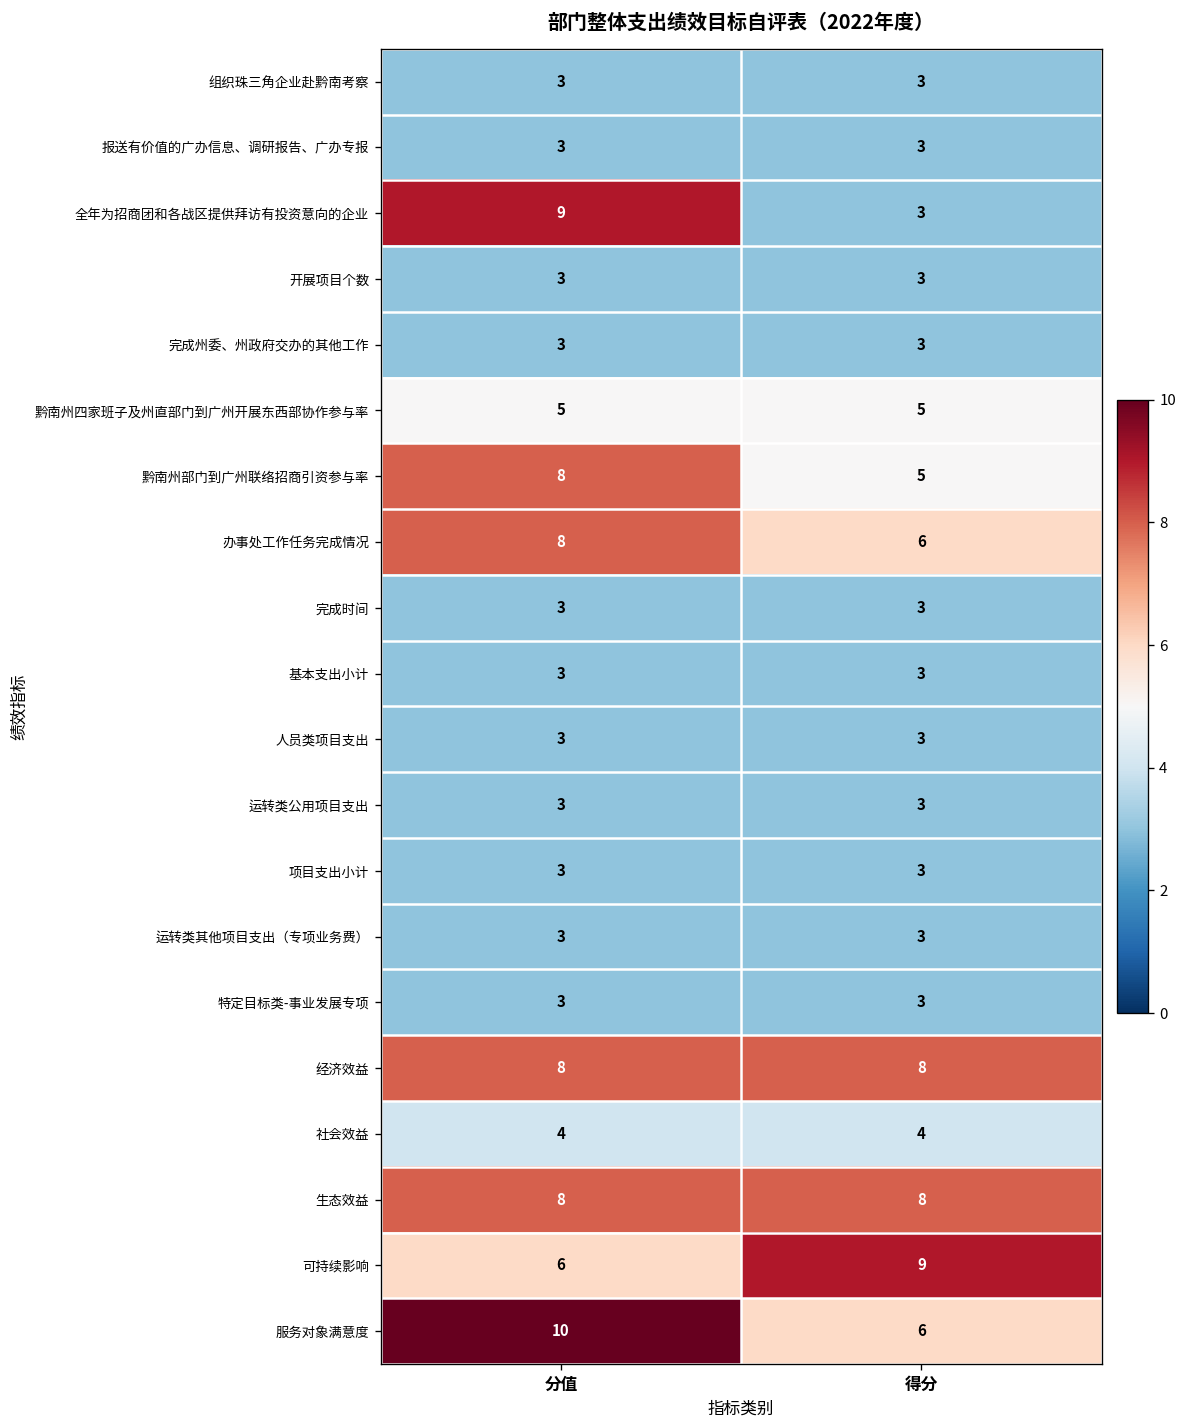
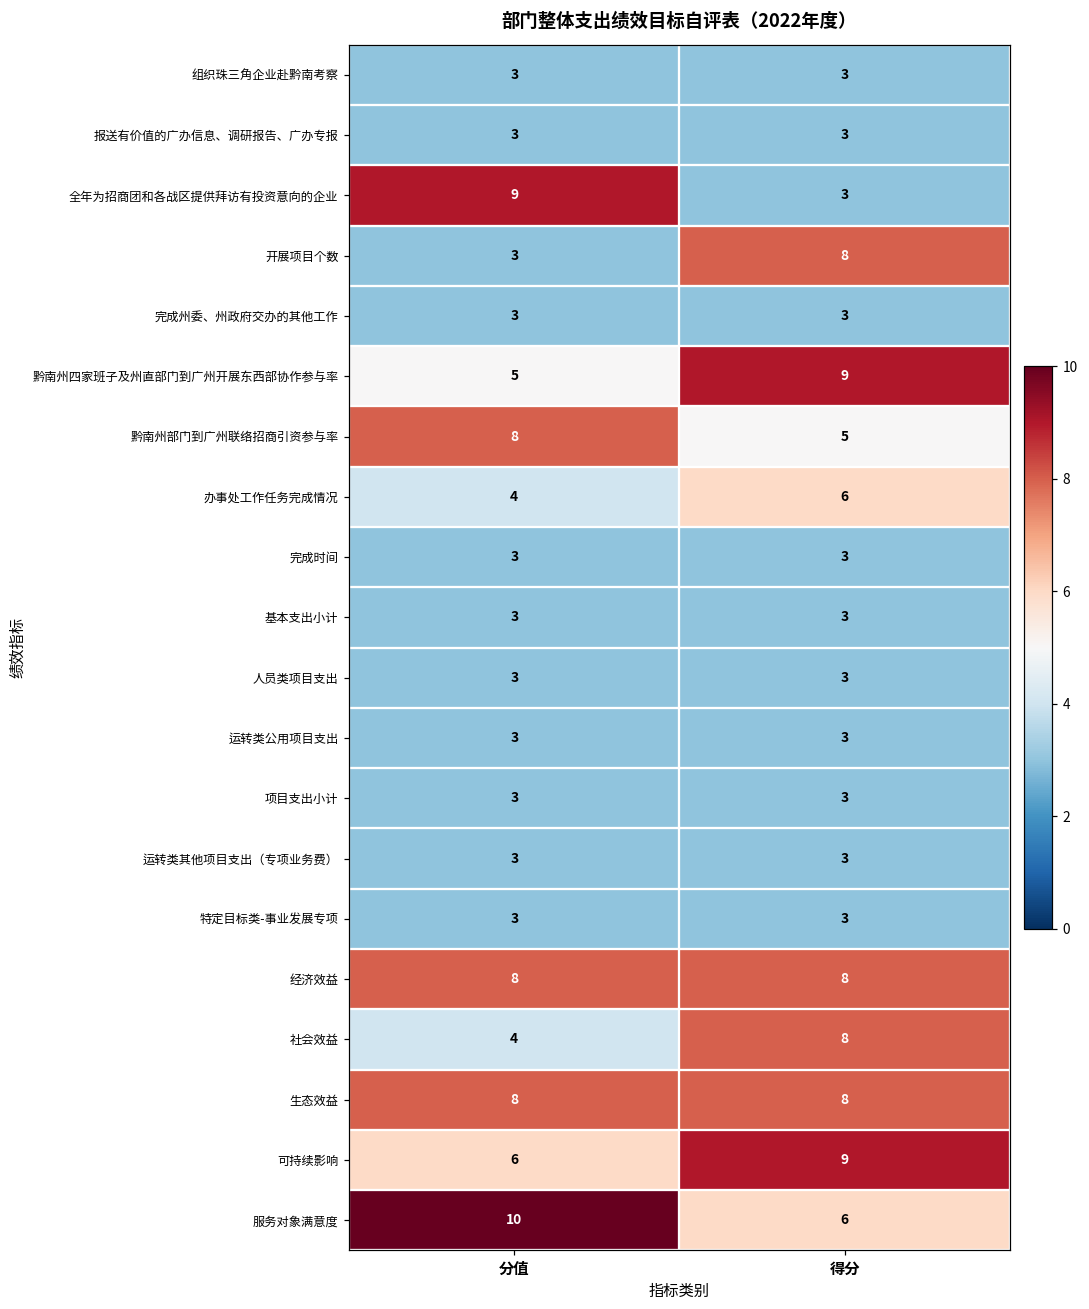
开展项目个数, 得分: 3 -> 8
黔南州四家班子及州直部门到广州开展东西部协作参与率, 得分: 5 -> 9
办事处工作任务完成情况, 分值: 8 -> 4
社会效益, 得分: 4 -> 8
